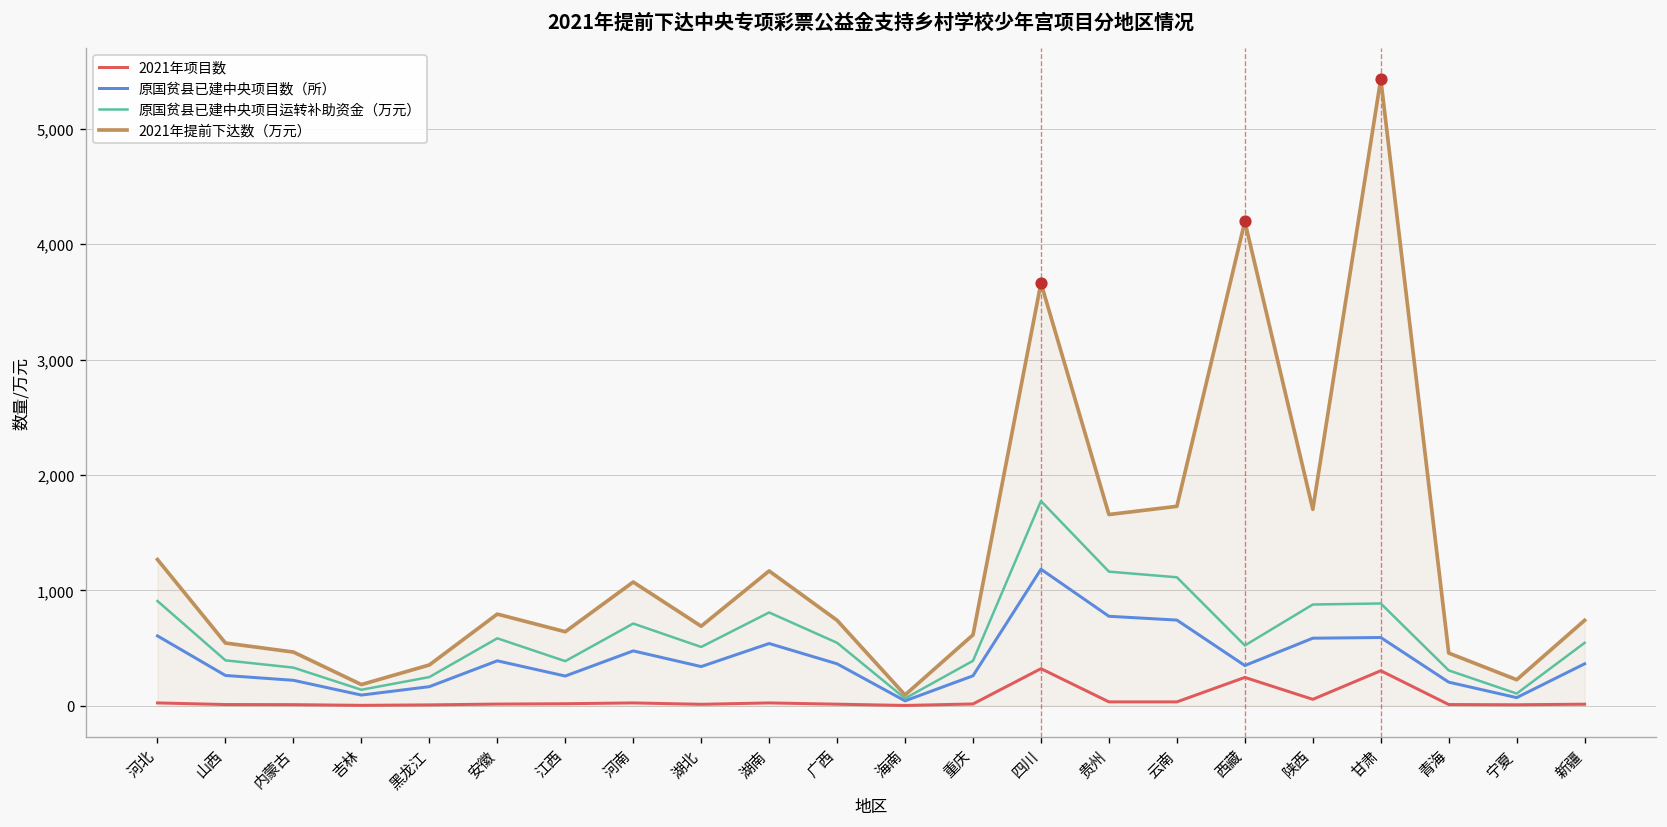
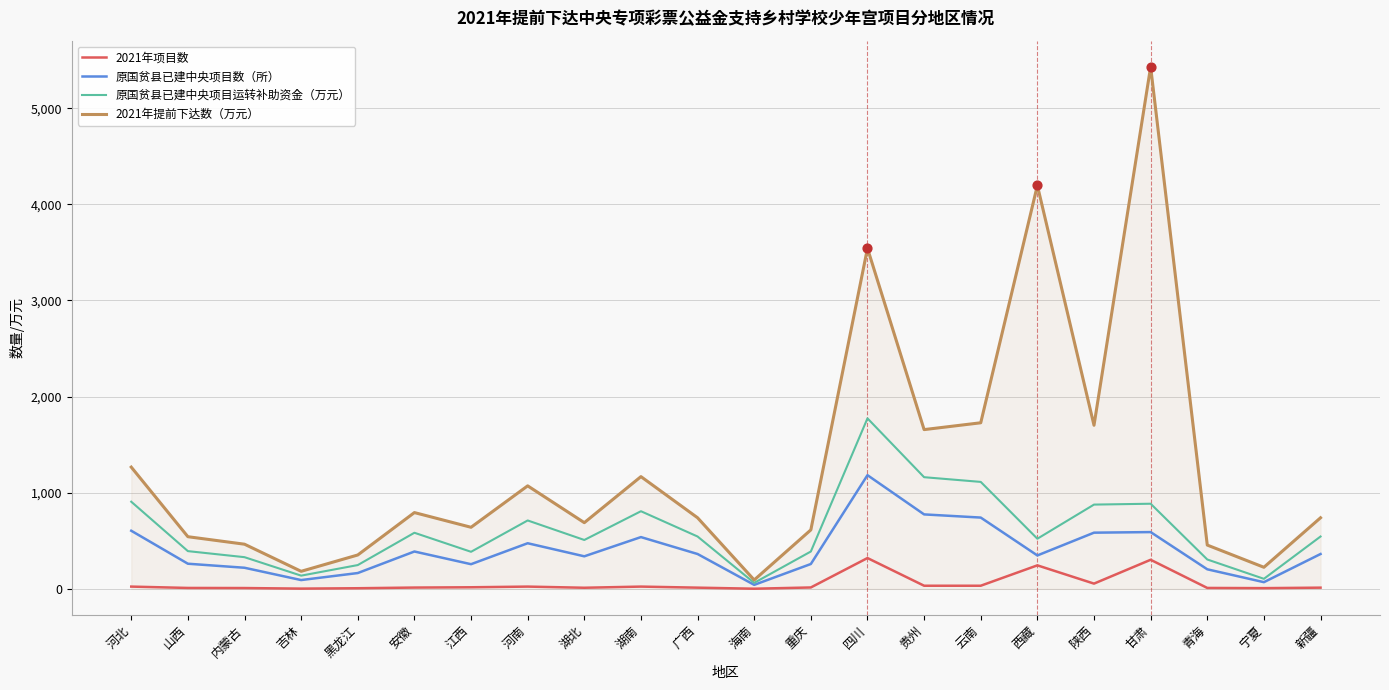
2021年提前下达数（万元）, 四川: 3,700 -> 3,500
